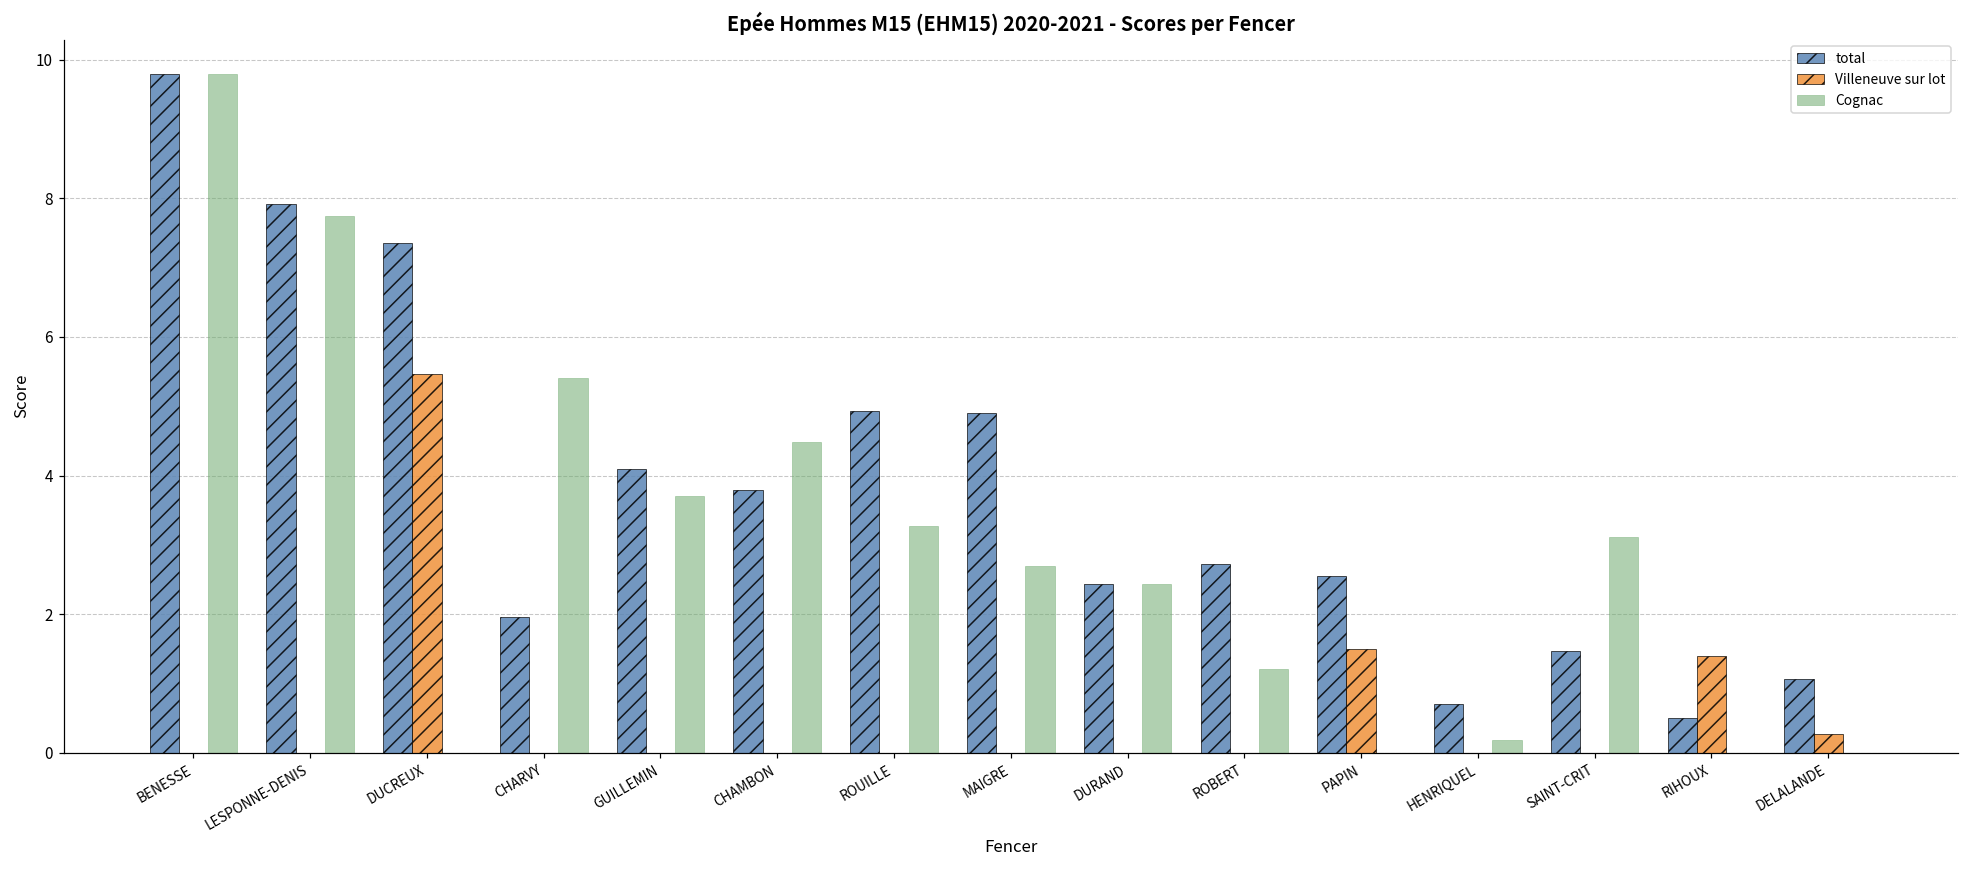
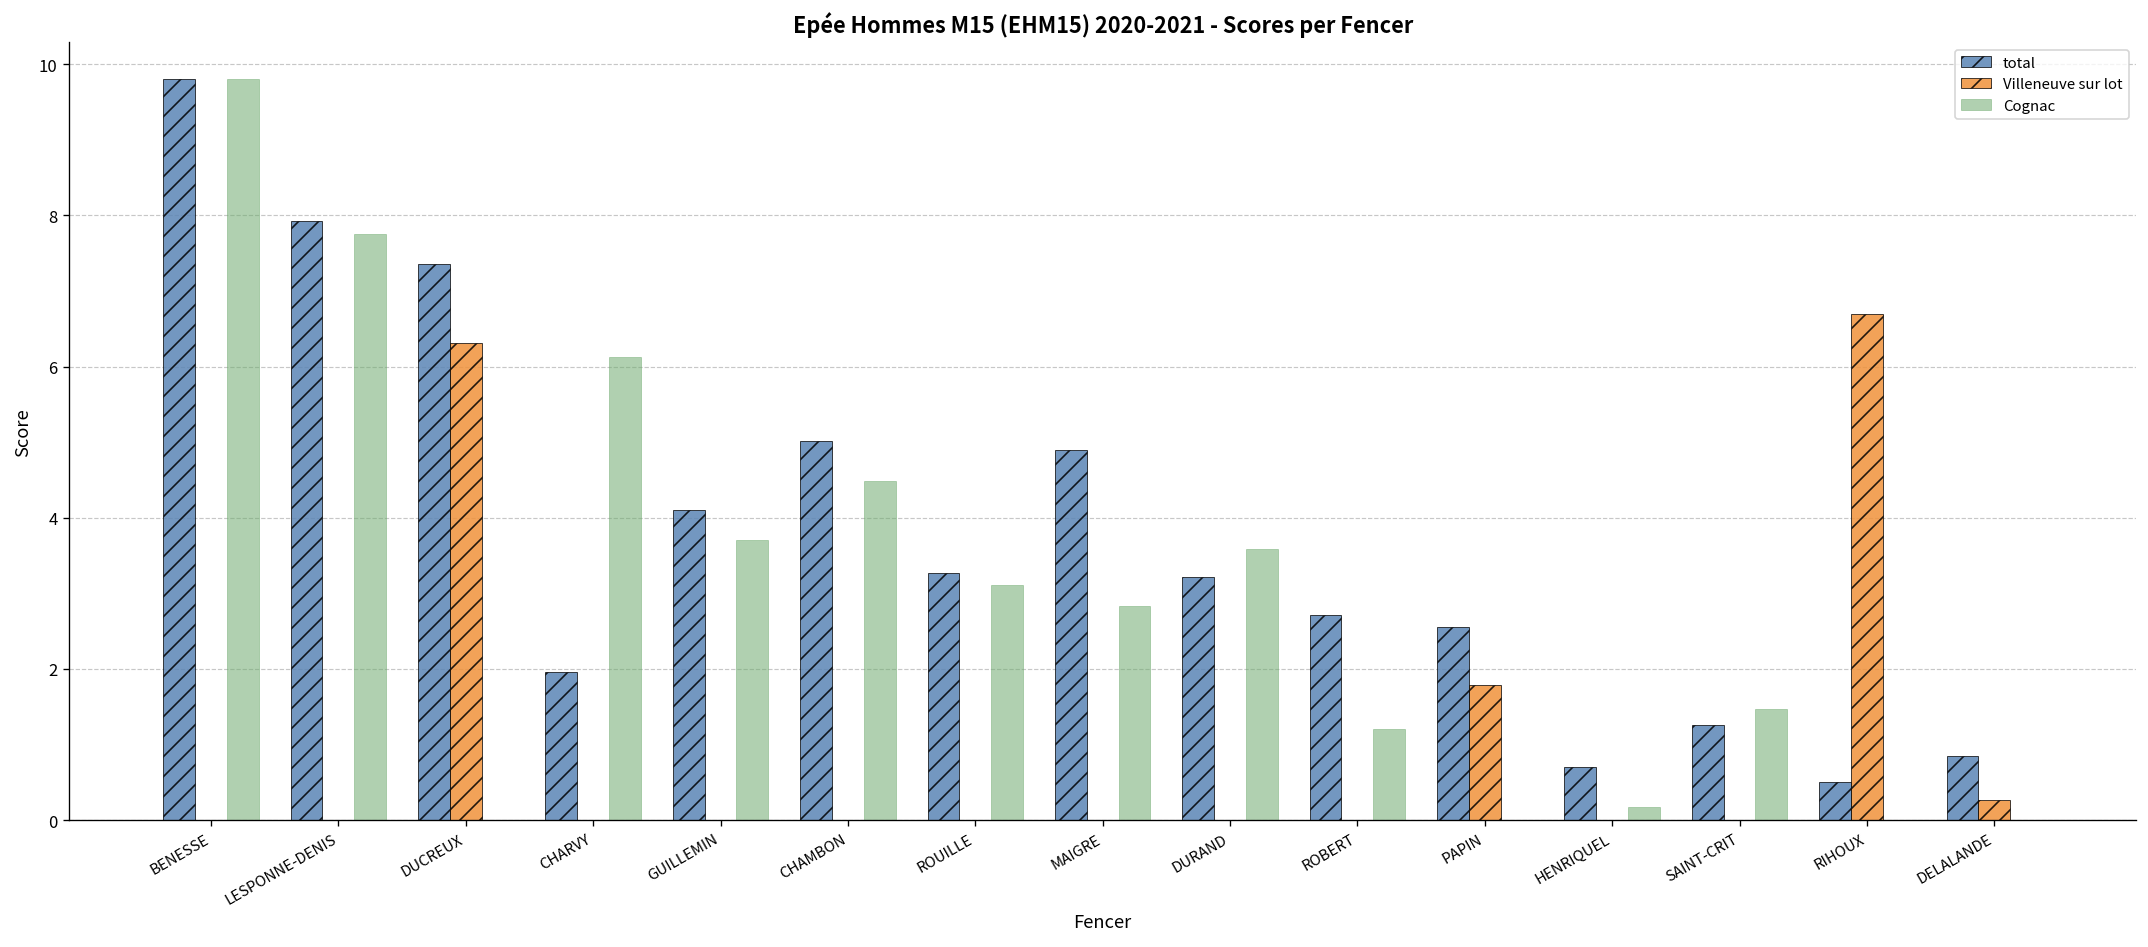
Villeneuve sur lot, DUCREUX: 5.5 -> 6.3
Cognac, CHARVY: 5.4 -> 6.1
total, CHAMBON: 3.8 -> 5.0
total, ROUILLE: 4.9 -> 3.3
Cognac, ROUILLE: 3.3 -> 3.1
Cognac, MAIGRE: 2.7 -> 2.8
total, DURAND: 2.4 -> 3.2
Cognac, DURAND: 2.4 -> 3.6
Villeneuve sur lot, PAPIN: 1.5 -> 1.8
total, SAINT-CRIT: 1.5 -> 1.3
Cognac, SAINT-CRIT: 3.1 -> 1.5
Villeneuve sur lot, RIHOUX: 1.4 -> 6.7
total, DELALANDE: 1.1 -> 0.9
